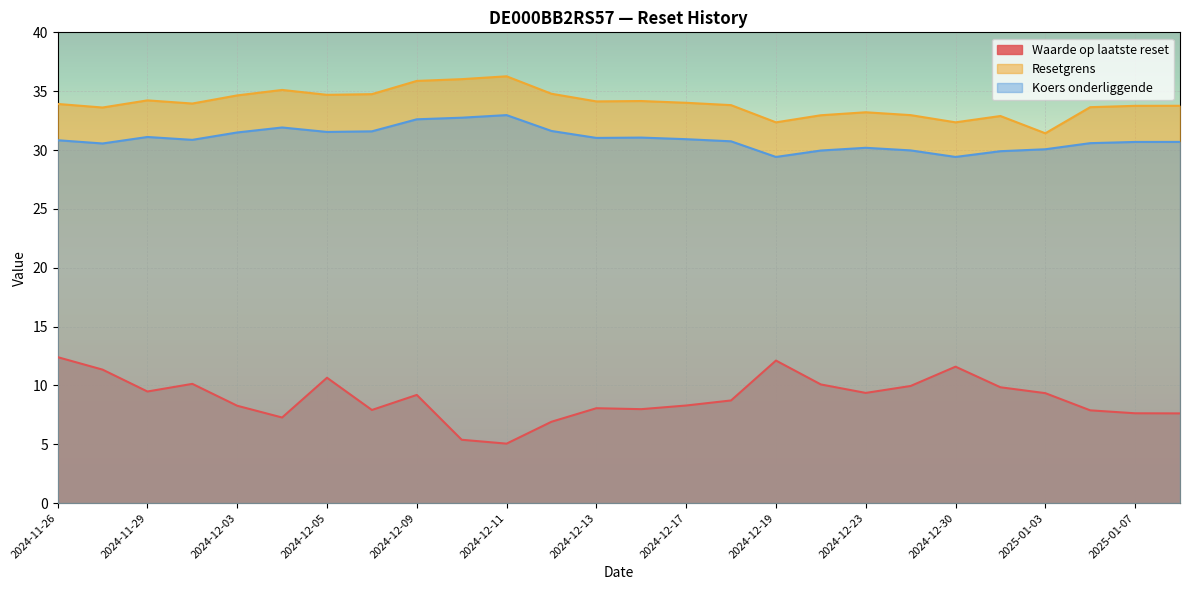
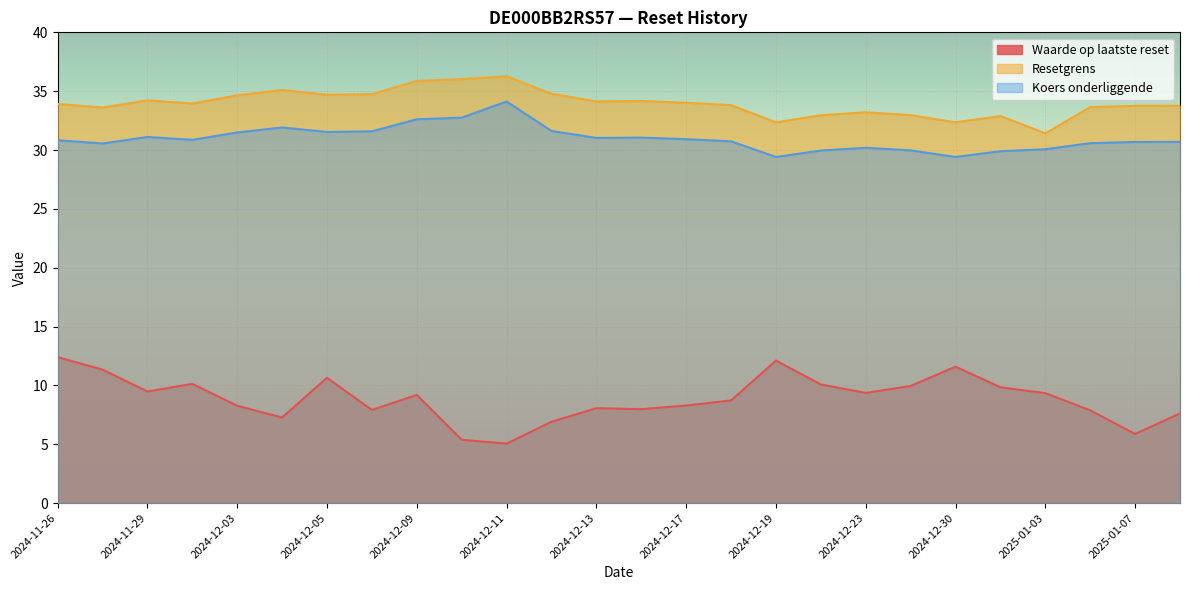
Koers onderliggende, 2024-12-11: 33.0 -> 34.1
Waarde op laatste reset, 2025-01-07: 7.6 -> 5.9
